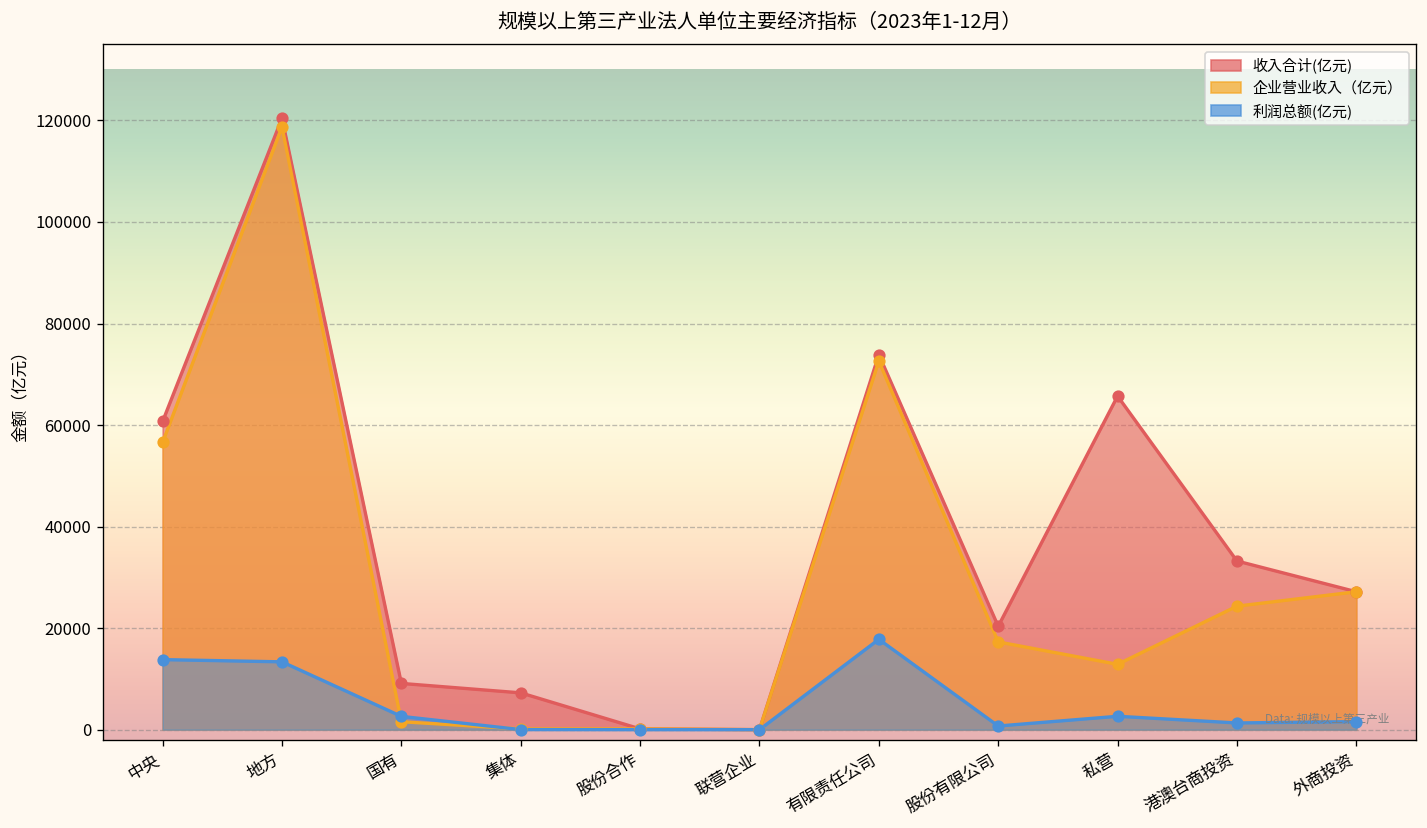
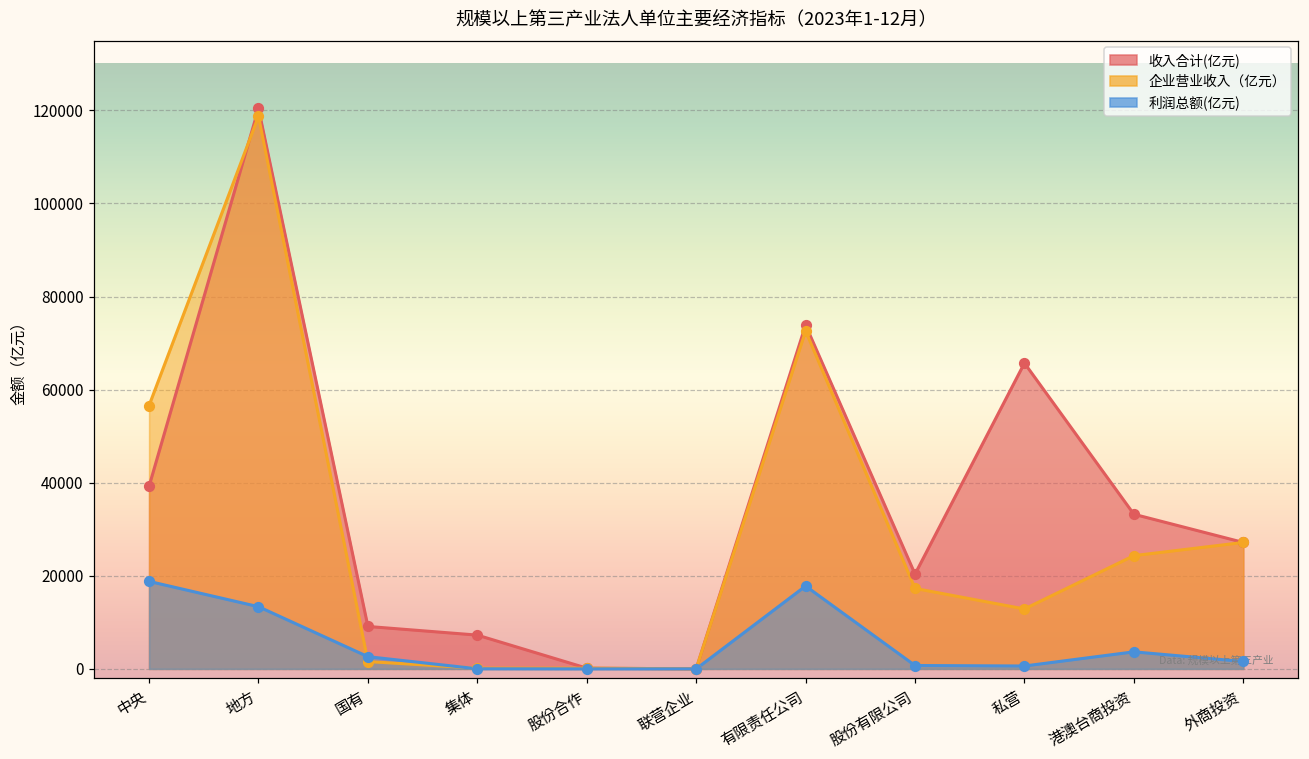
收入合计(亿元), 中央: 61000 -> 39000
利润总额(亿元), 中央: 14000 -> 19000
利润总额(亿元), 私营: 3000 -> 1000
利润总额(亿元), 港澳台商投资: 1000 -> 4000
